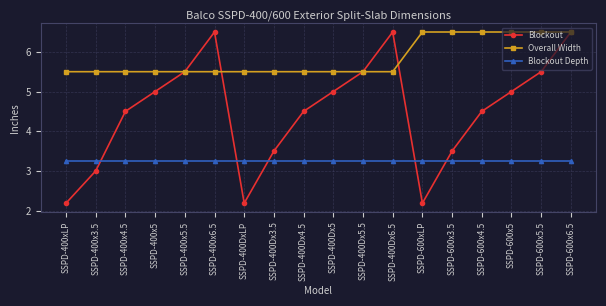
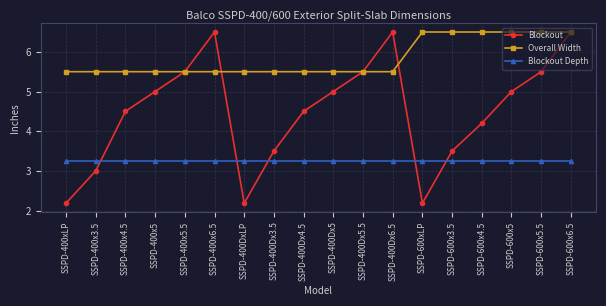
Blockout, SSPD-600x4.5: 4.5 -> 4.2
